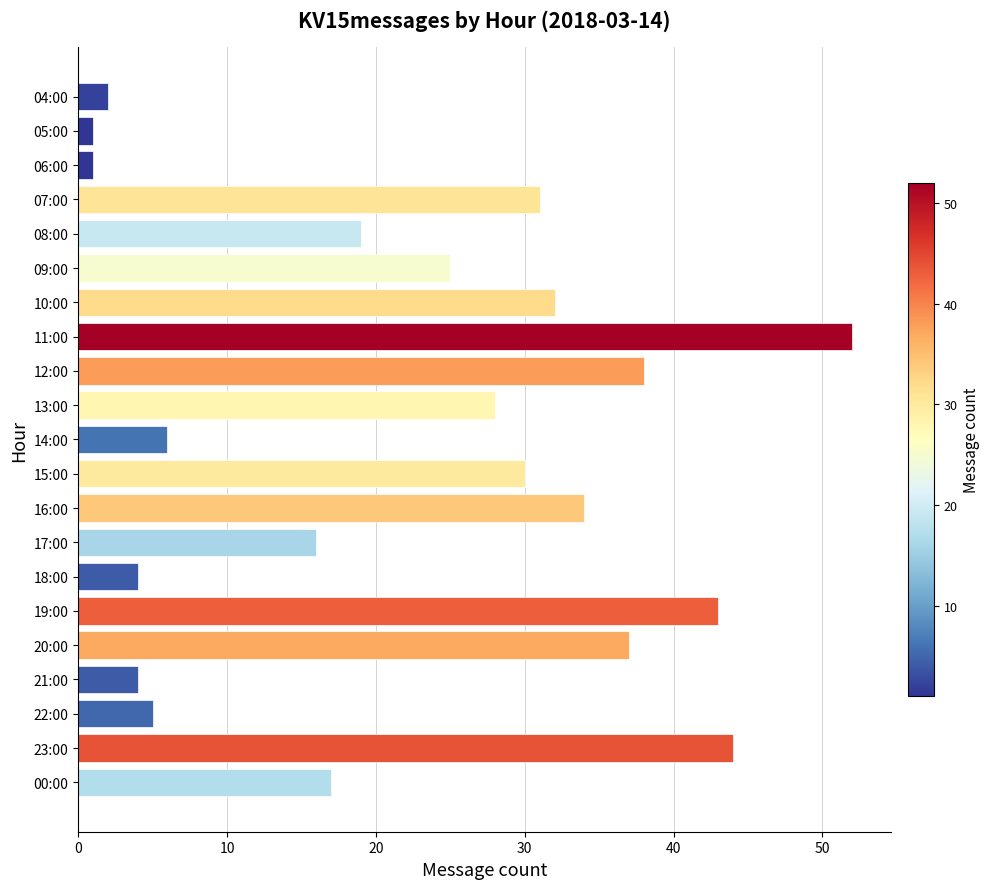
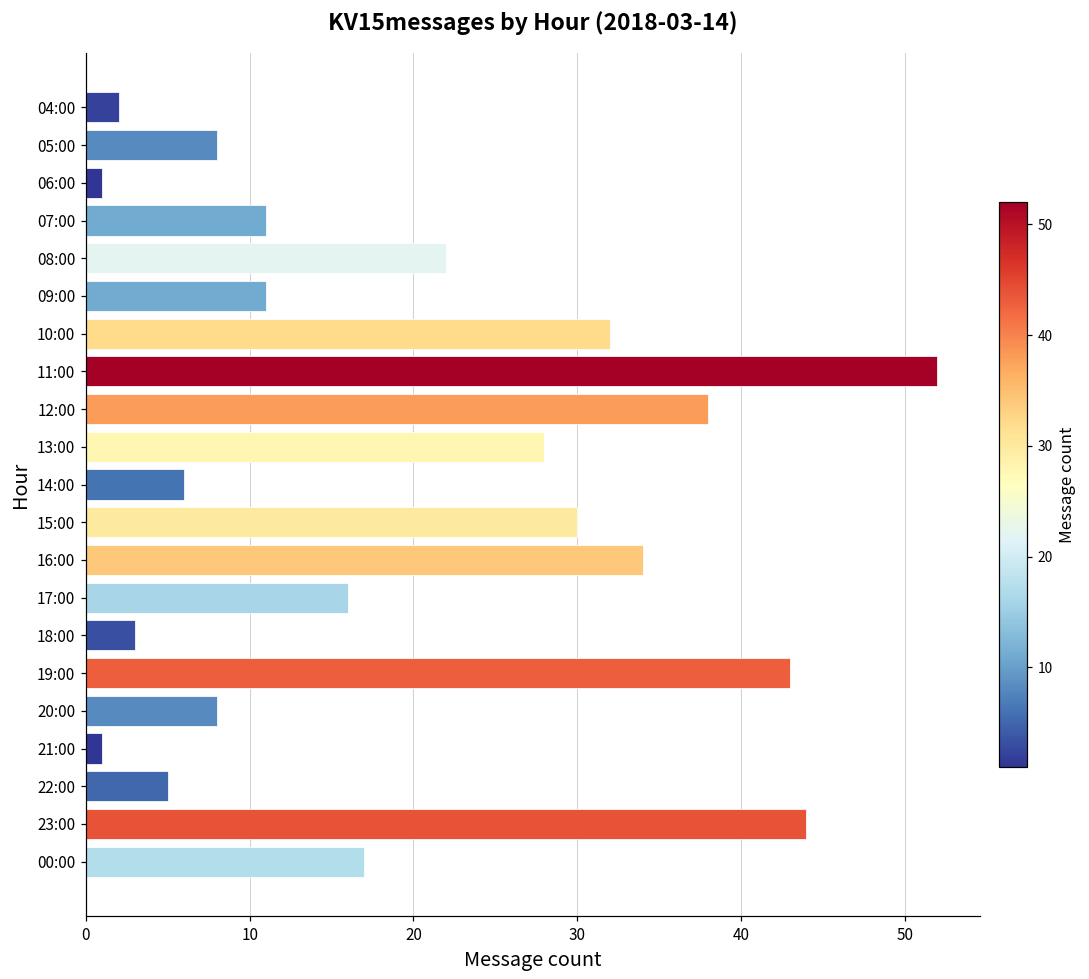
05:00: 1 -> 8
07:00: 31 -> 11
08:00: 19 -> 22
09:00: 25 -> 11
18:00: 4 -> 3
20:00: 37 -> 8
21:00: 4 -> 1
